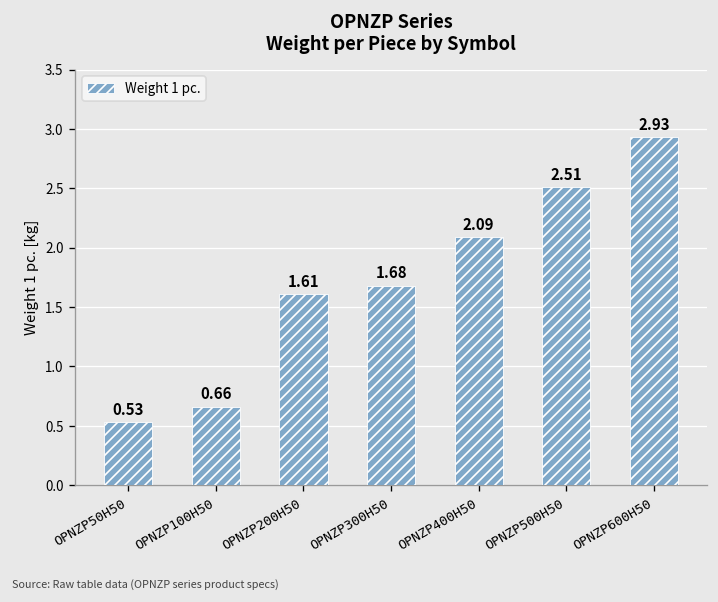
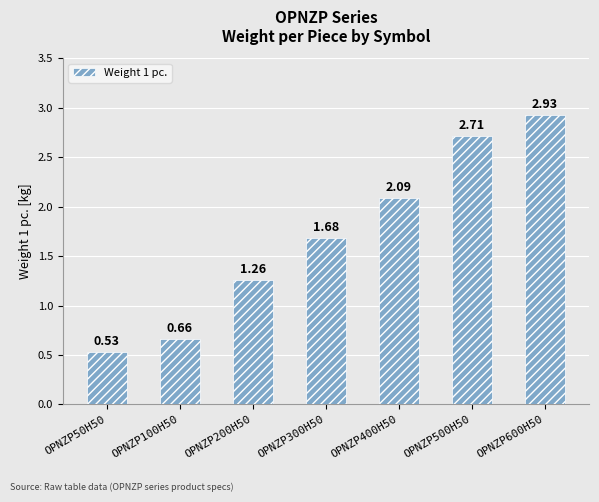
OPNZP200H50: 1.61 -> 1.26
OPNZP500H50: 2.51 -> 2.71
